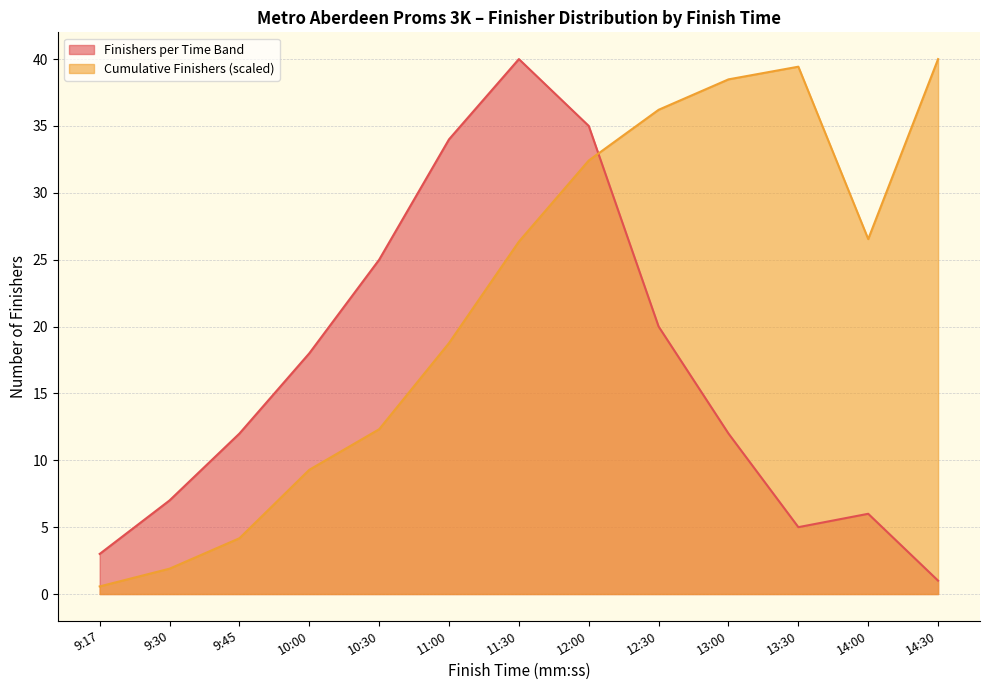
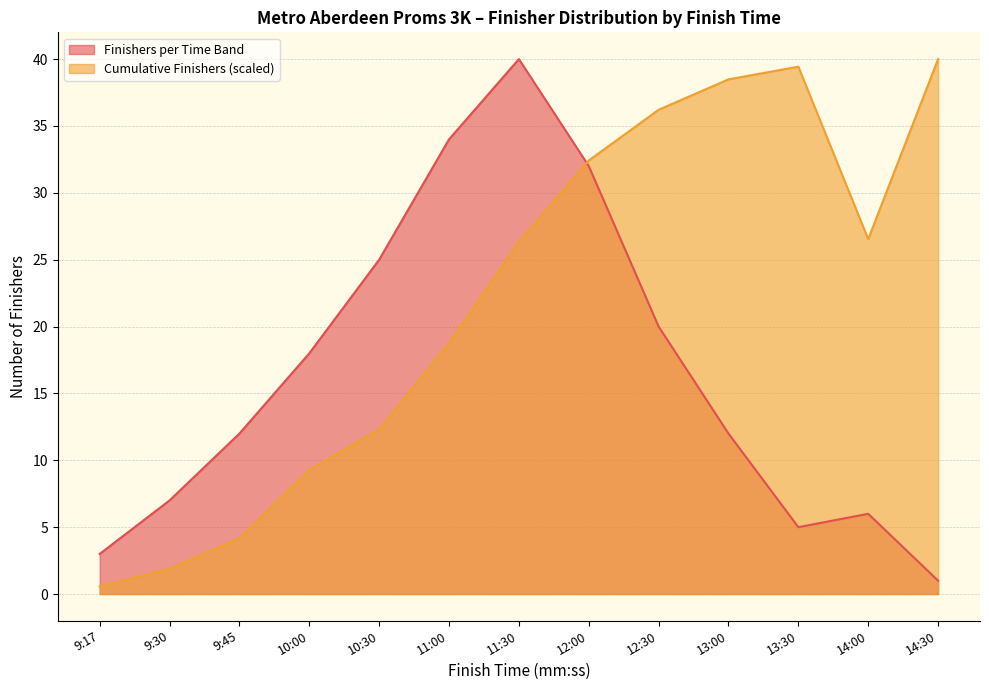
Finishers per Time Band, 12:00: 35 -> 32
